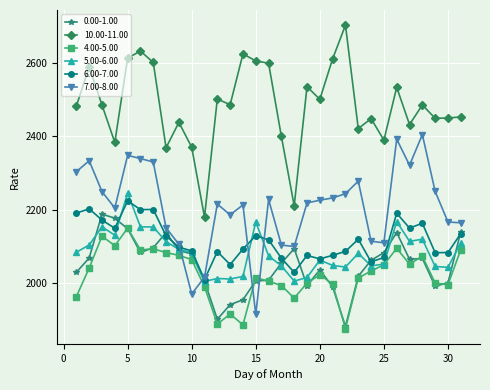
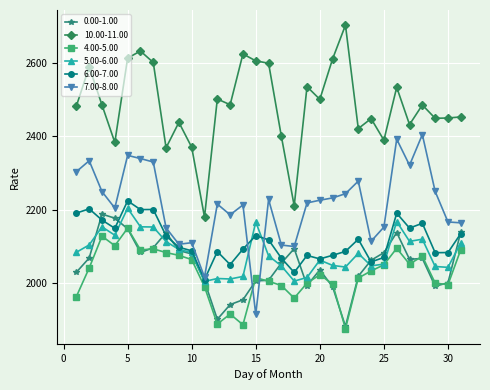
5.00-6.00, 5: 2250 -> 2200
7.00-8.00, 10: 1970 -> 2110
7.00-8.00, 25: 2110 -> 2150
